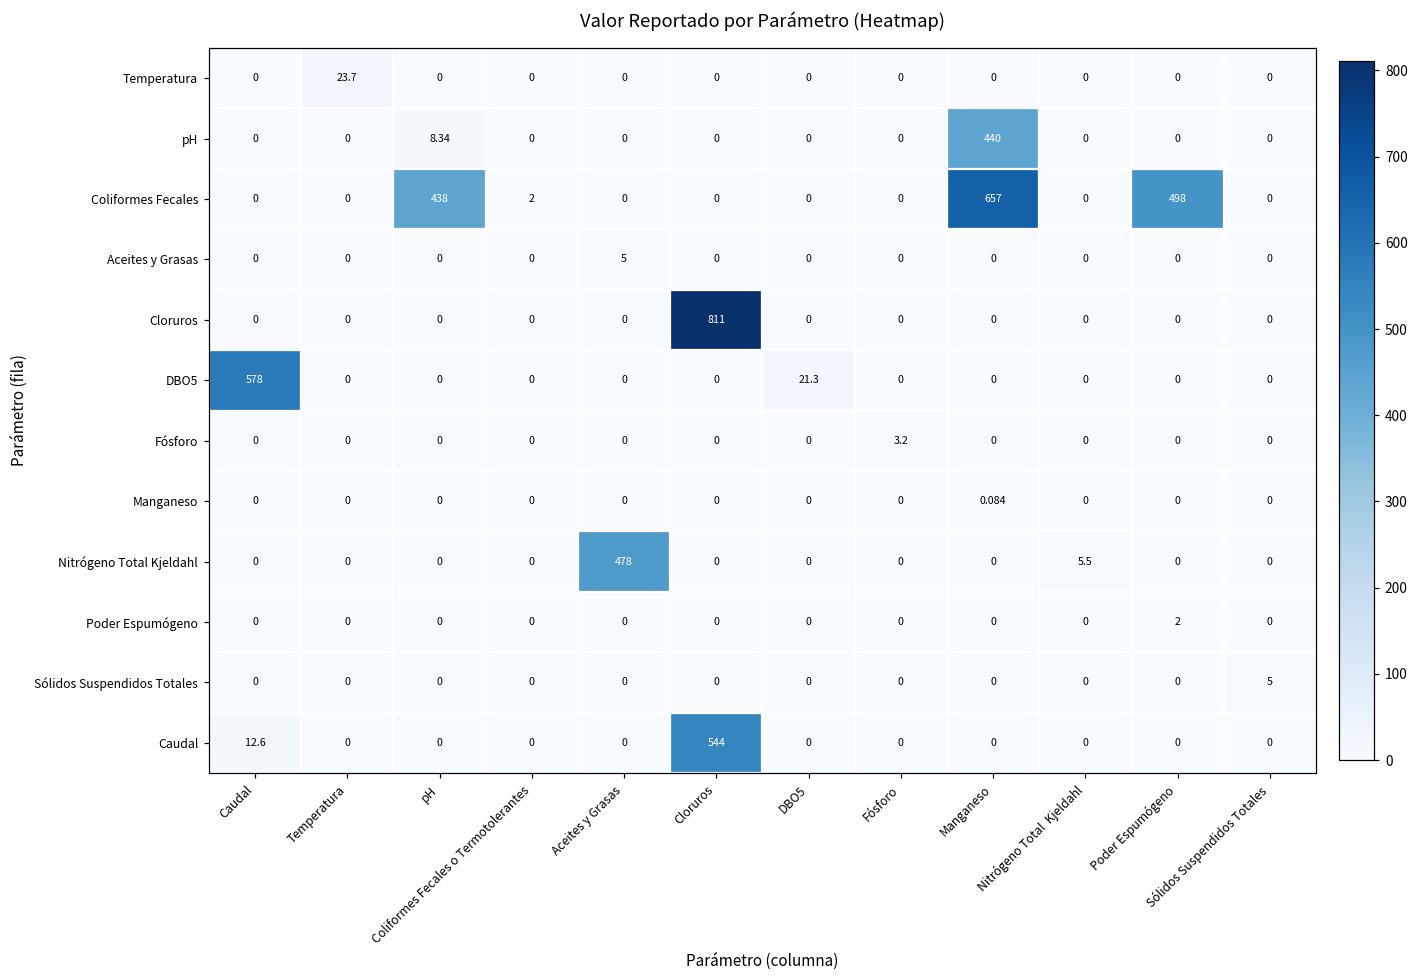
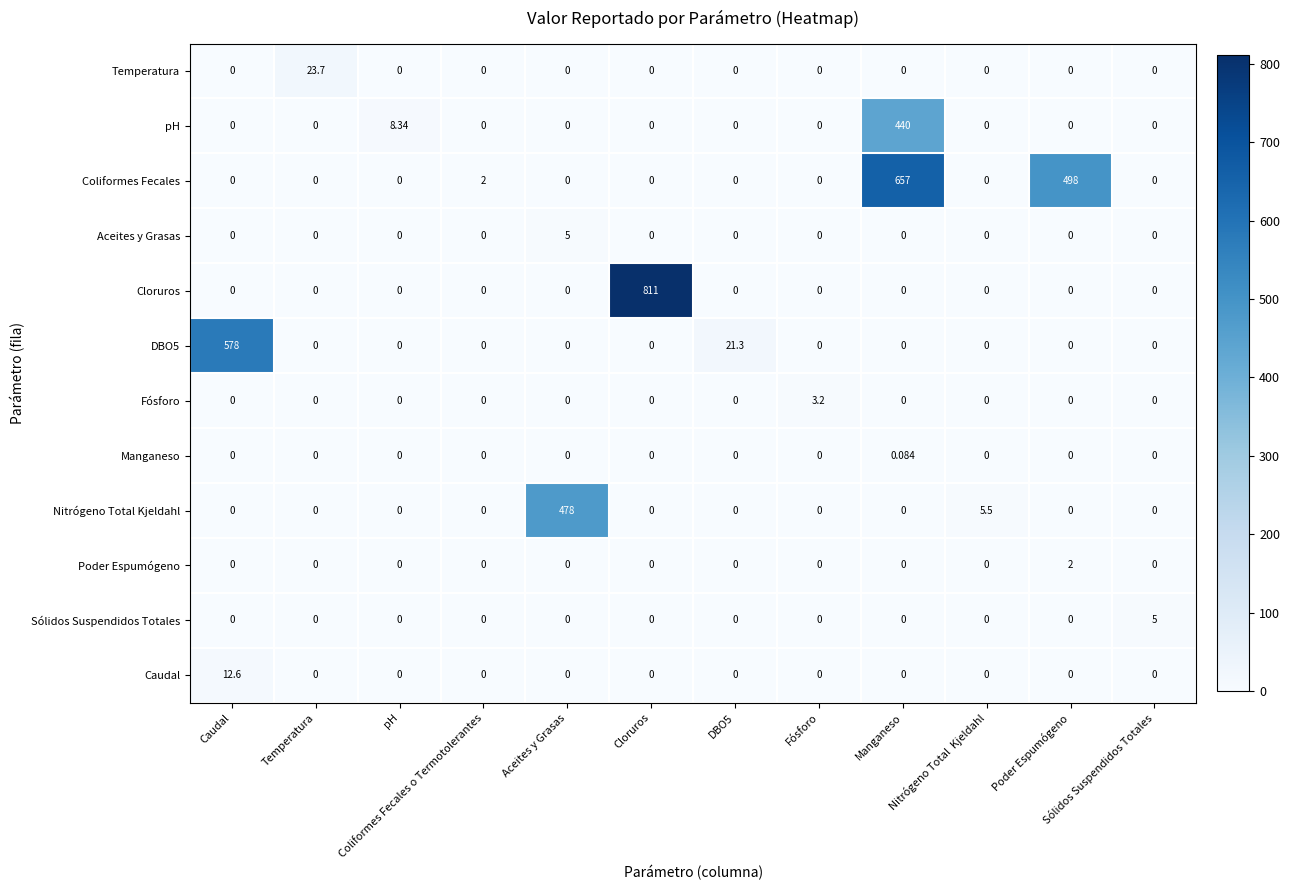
Coliformes Fecales, pH: 438 -> 0
Caudal, Cloruros: 544 -> 0
